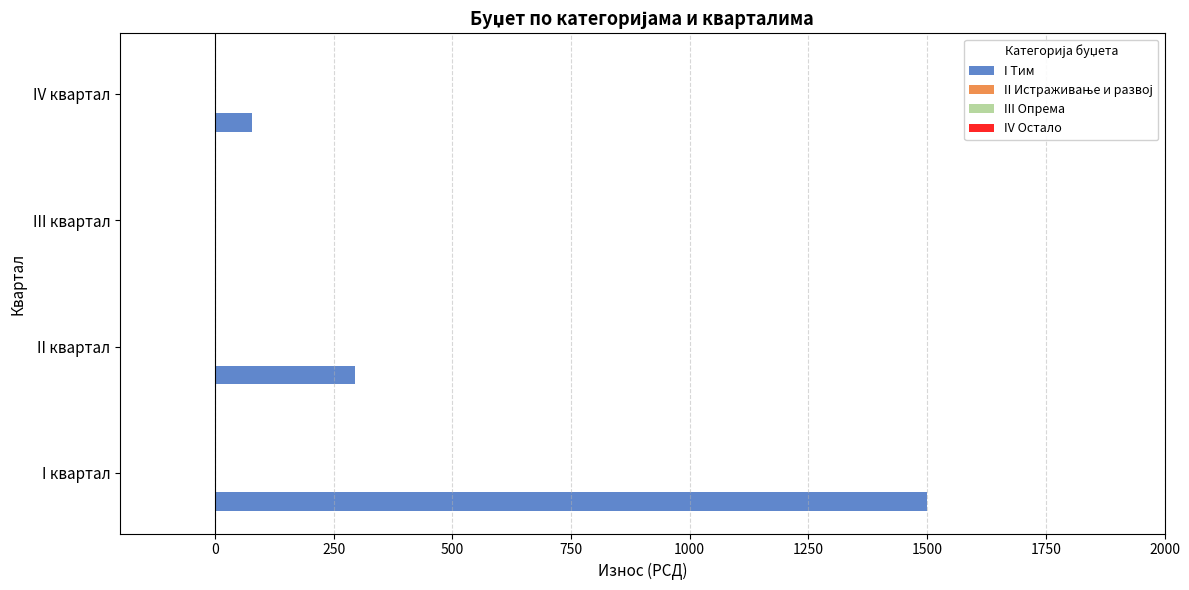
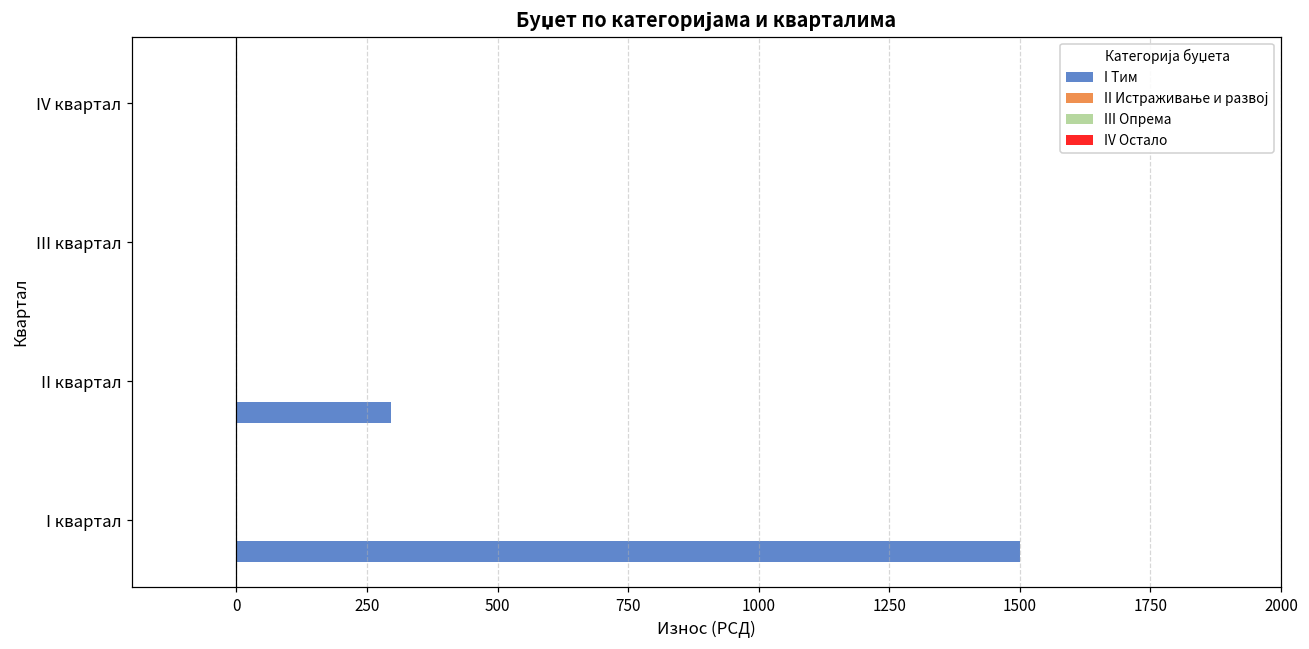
I Тим, IV квартал: 80 -> 0
